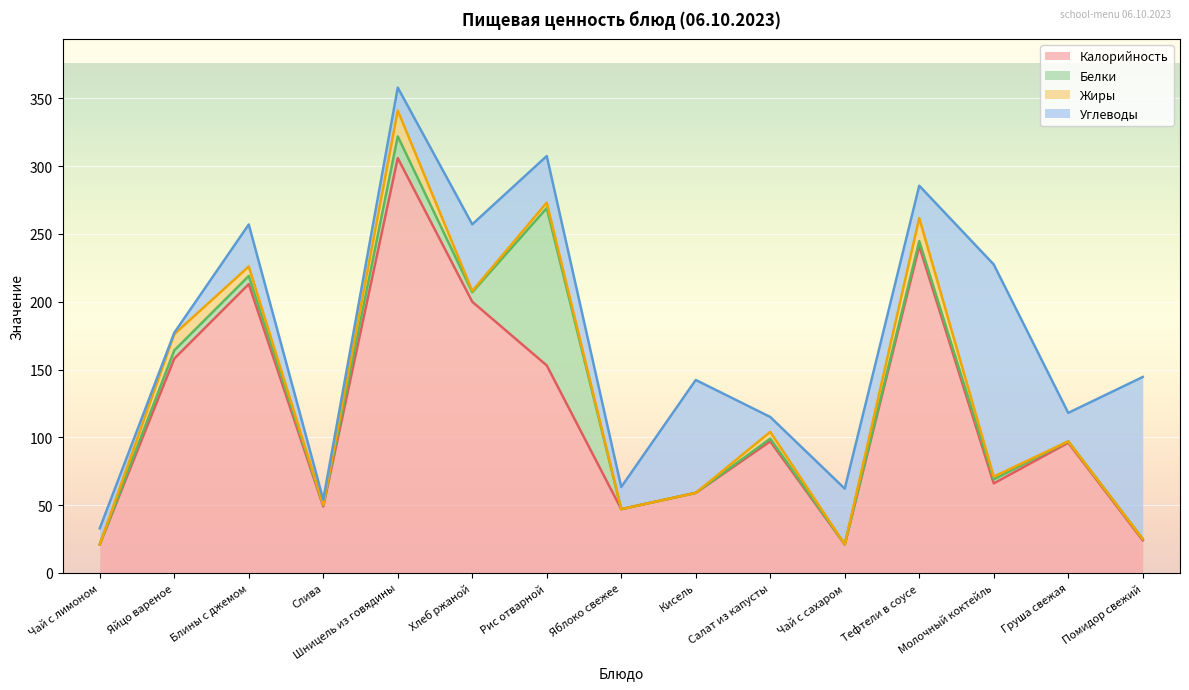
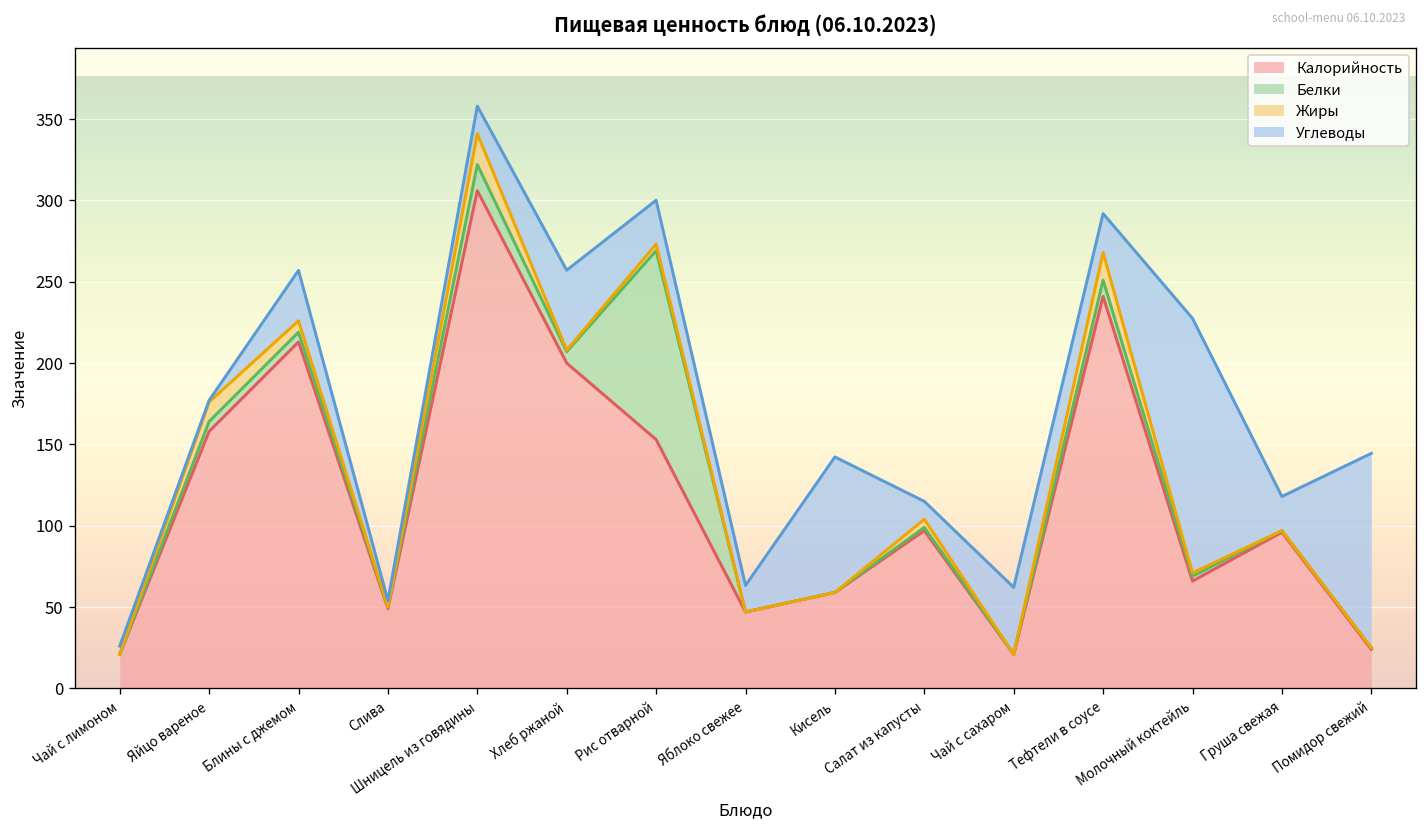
Углеводы, Чай с лимоном: 12 -> 5
Углеводы, Рис отварной: 34 -> 27
Белки, Тефтели в соусе: 4 -> 10
